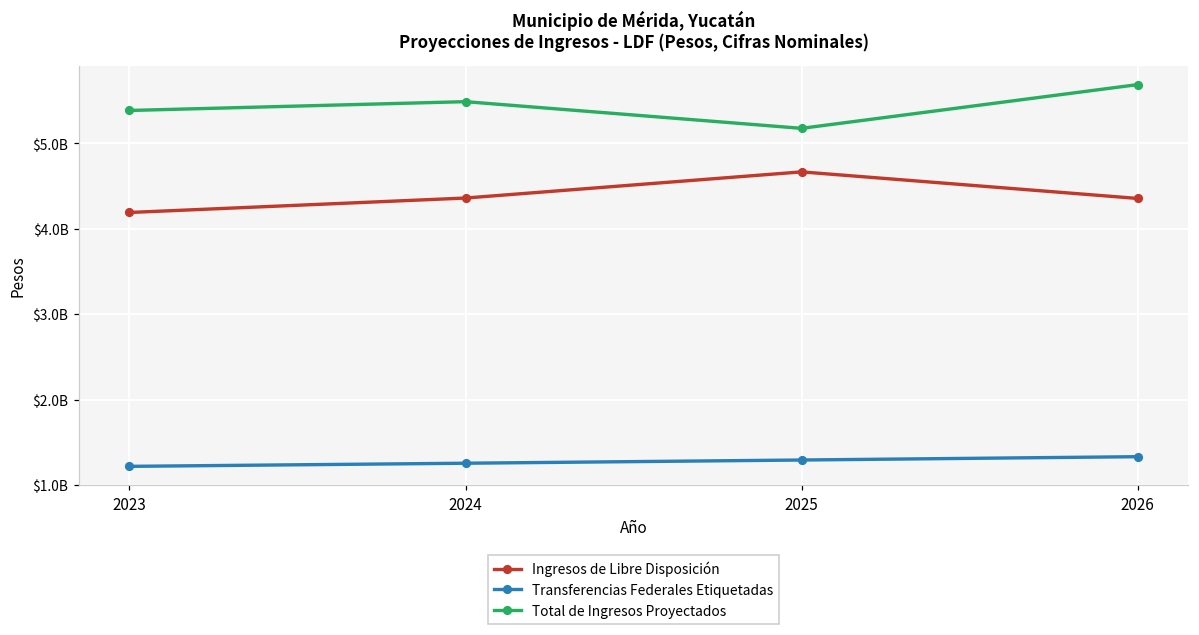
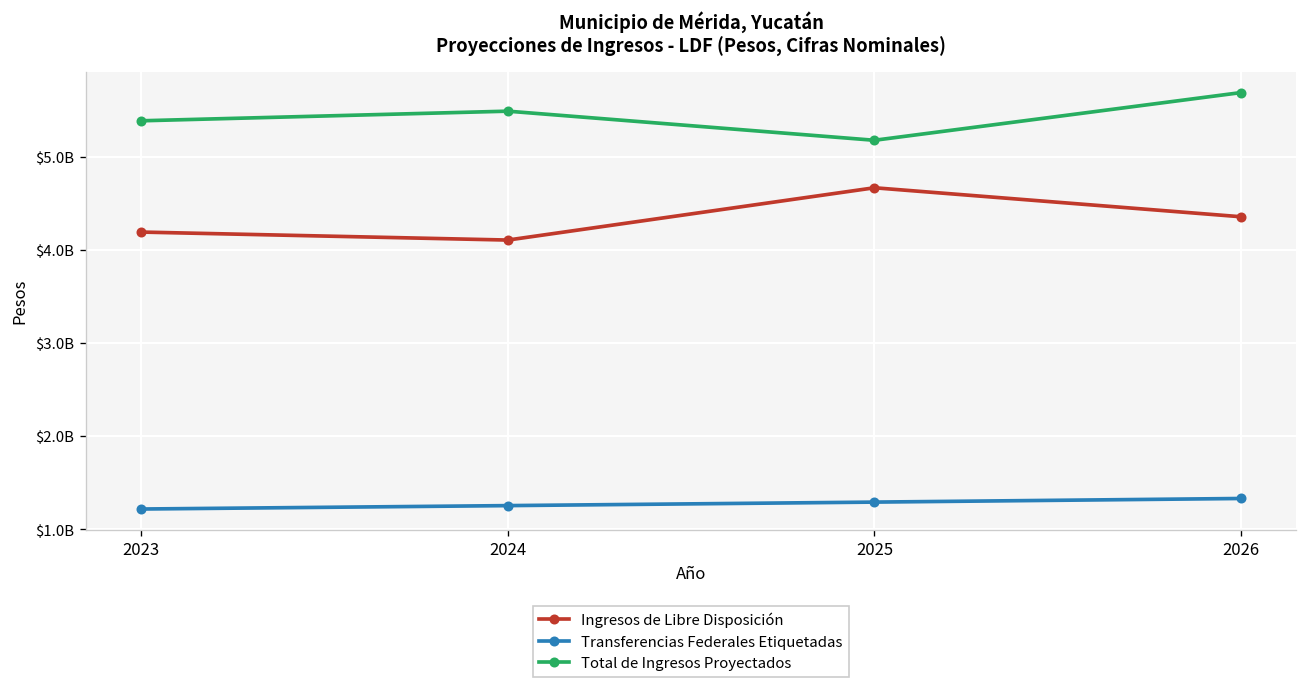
Ingresos de Libre Disposición, 2024: $4400000000 -> $4100000000
